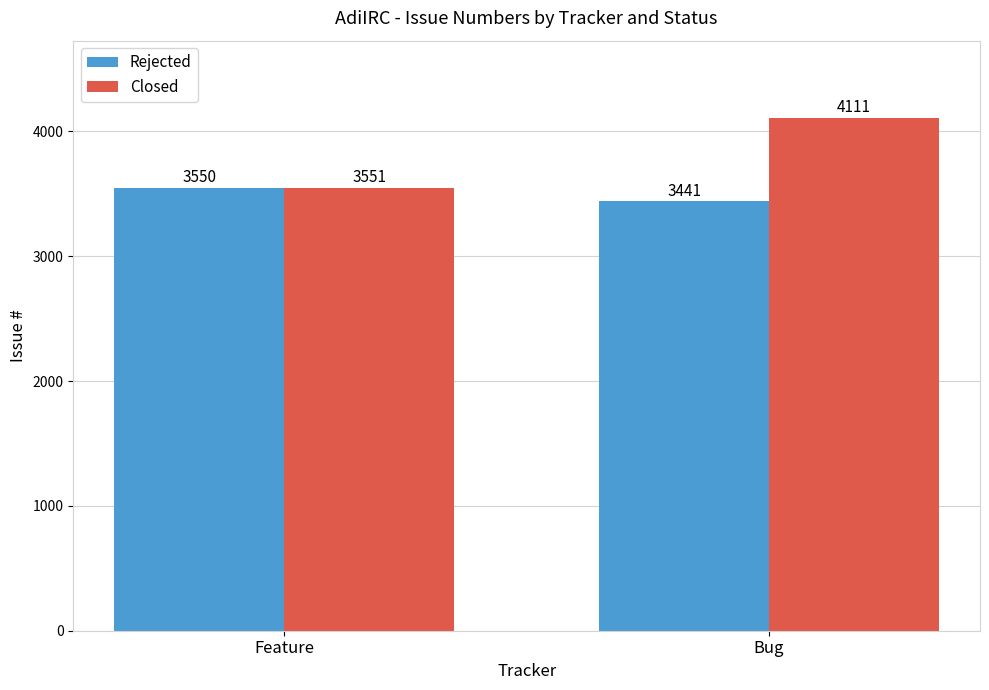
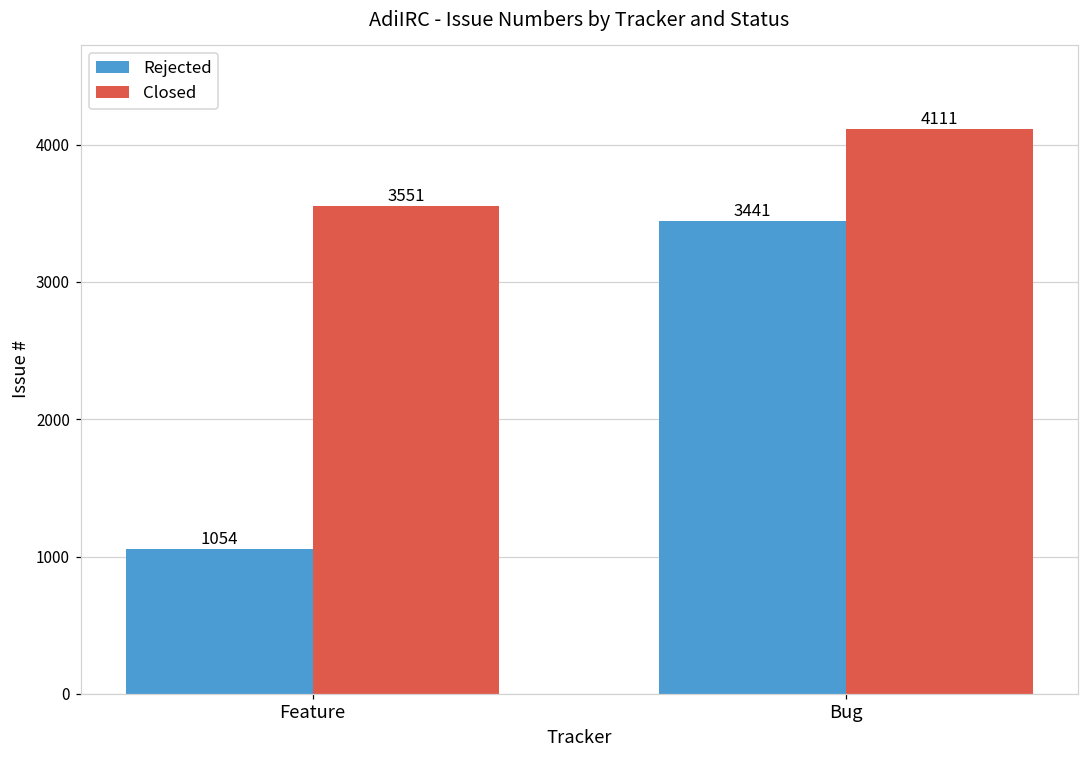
Rejected, Feature: 3550 -> 1054
